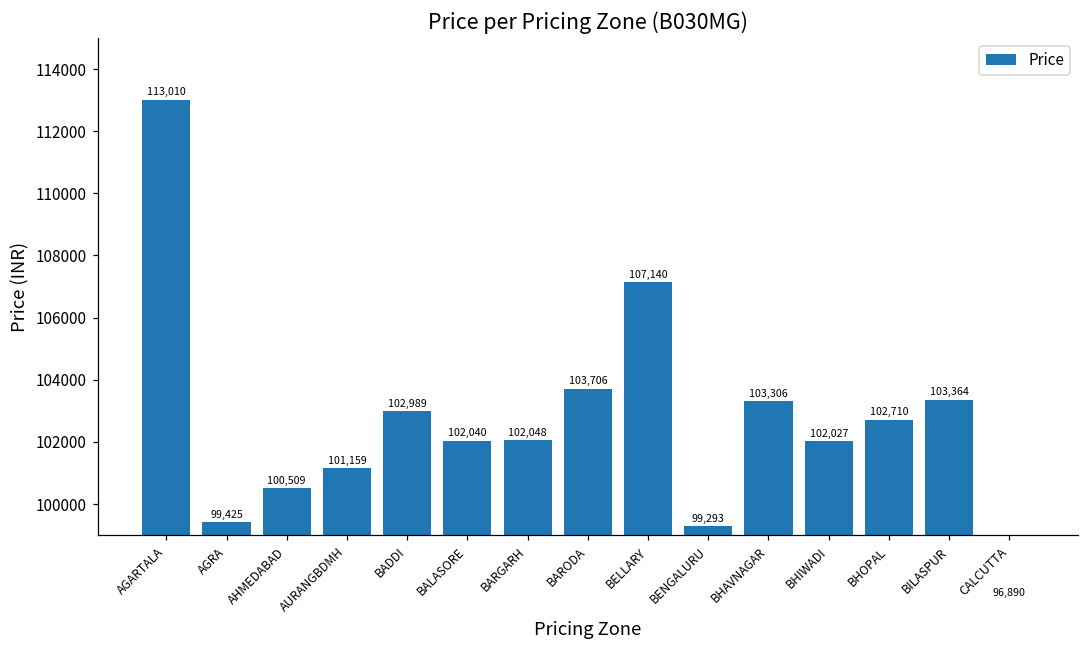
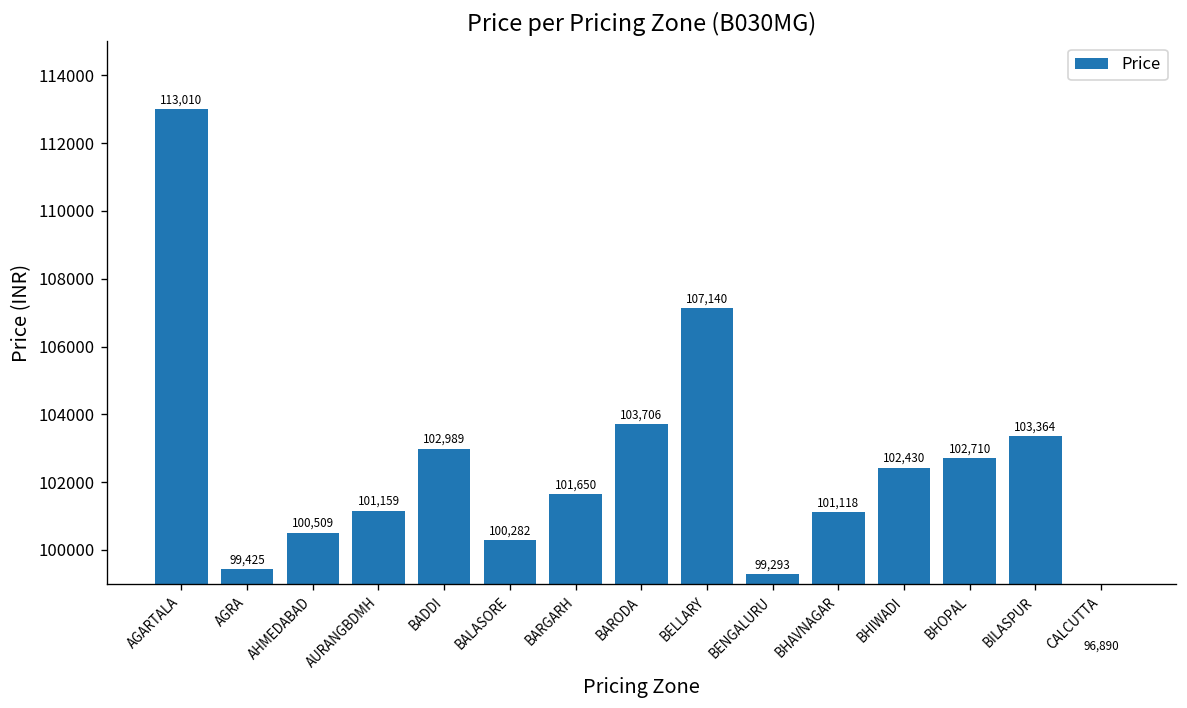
BALASORE: 102,040 -> 100,282
BARGARH: 102,048 -> 101,650
BHAVNAGAR: 103,306 -> 101,118
BHIWADI: 102,027 -> 102,430
